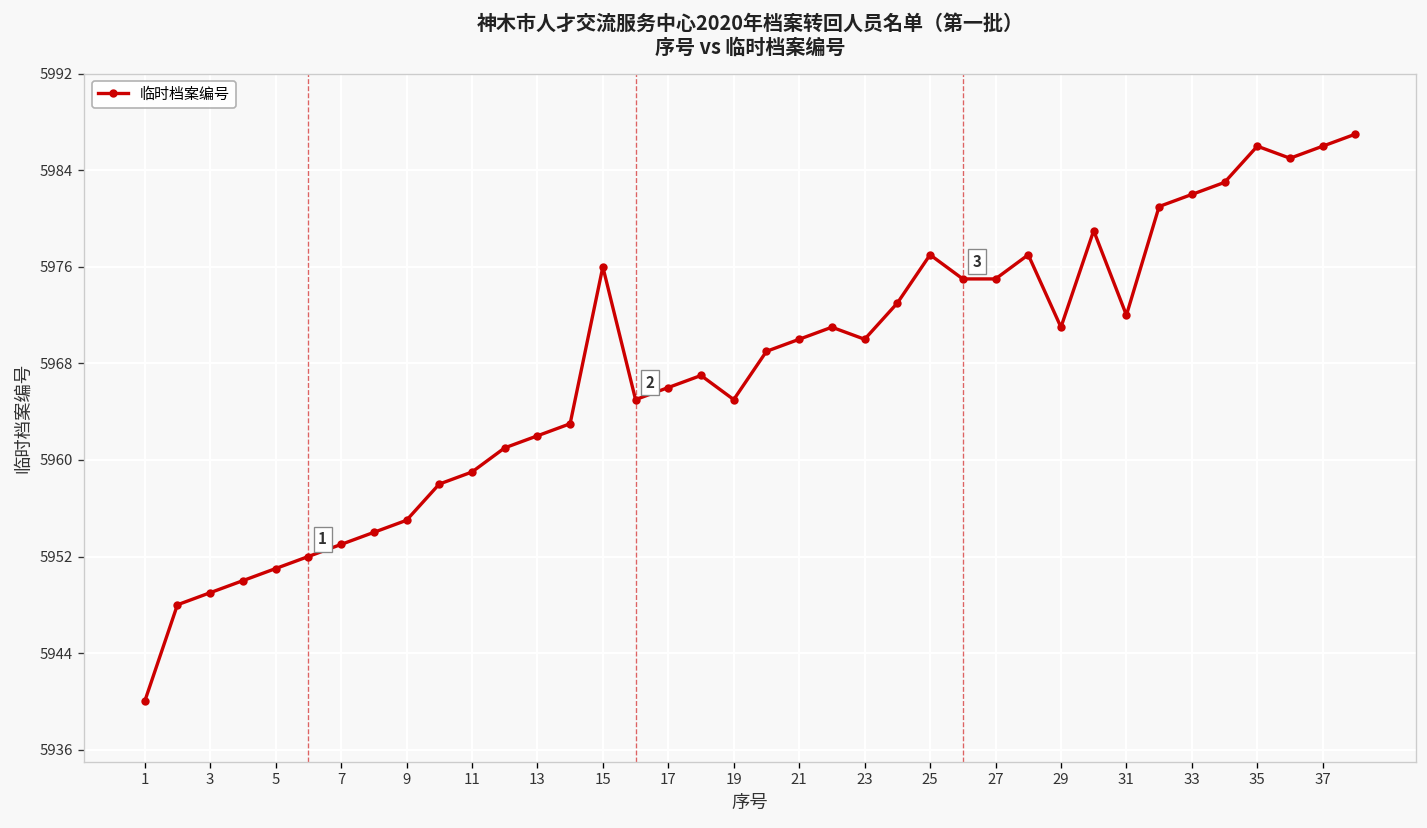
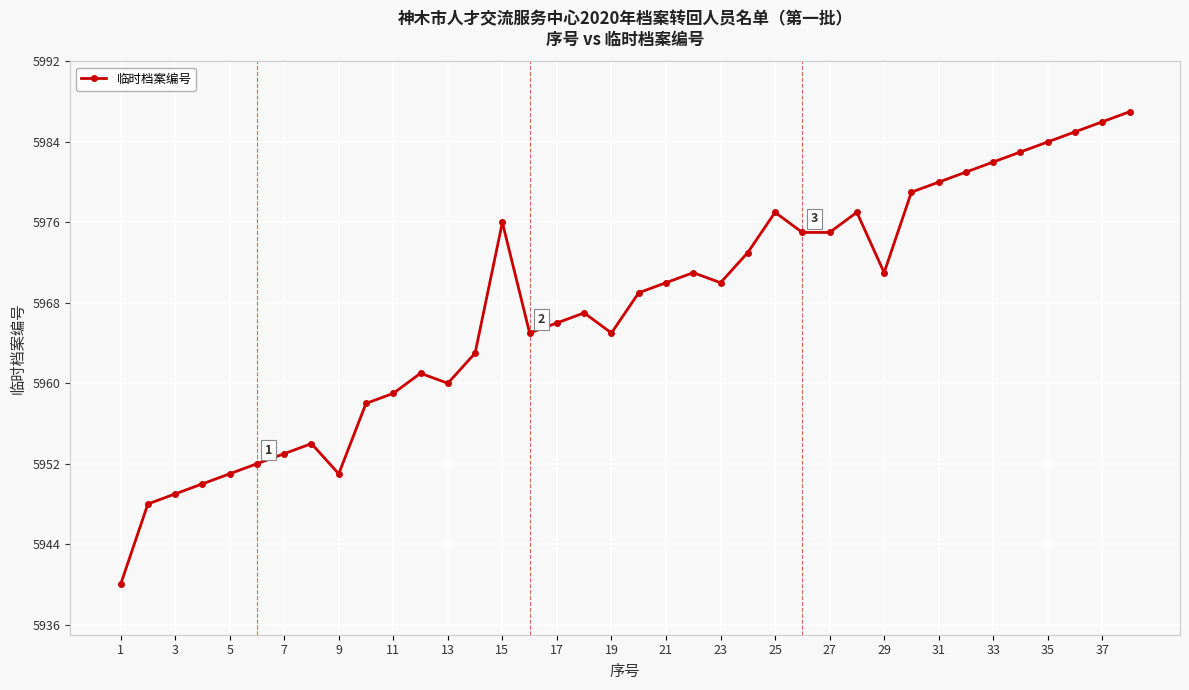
9: 5955 -> 5951
13: 5962 -> 5960
31: 5972 -> 5980
35: 5986 -> 5984
